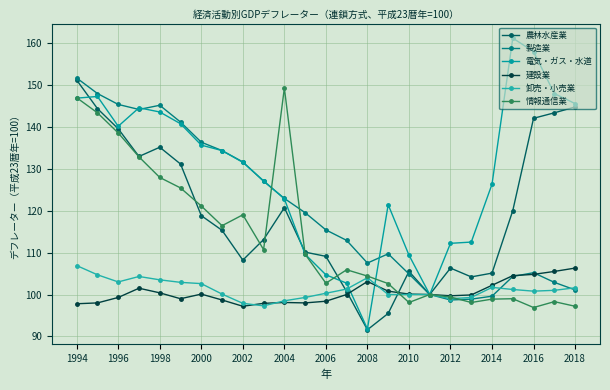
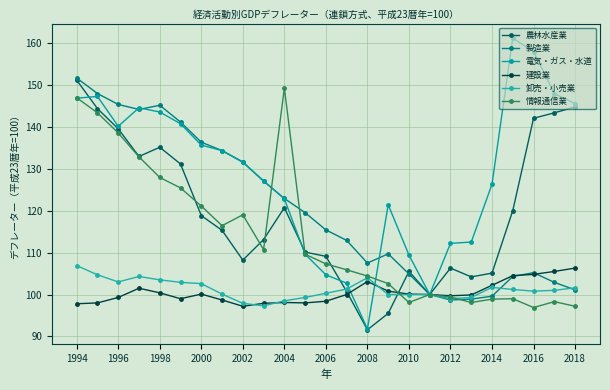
情報通信業, 2006: 103 -> 107
